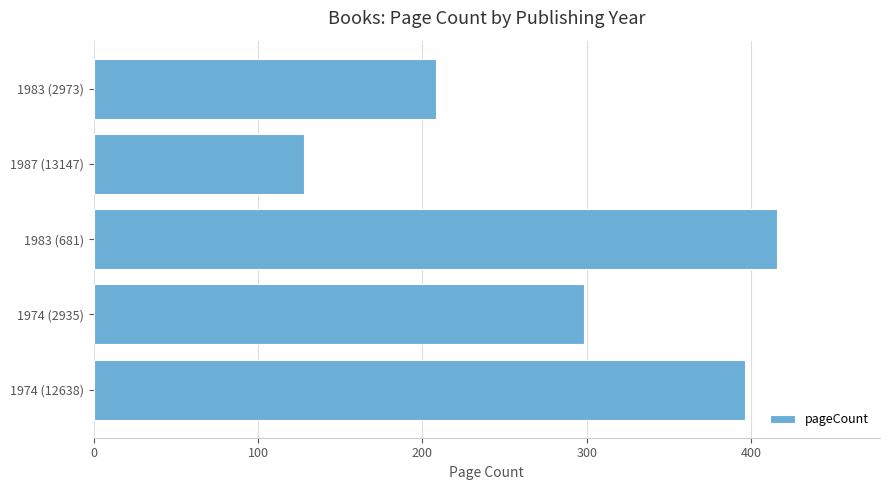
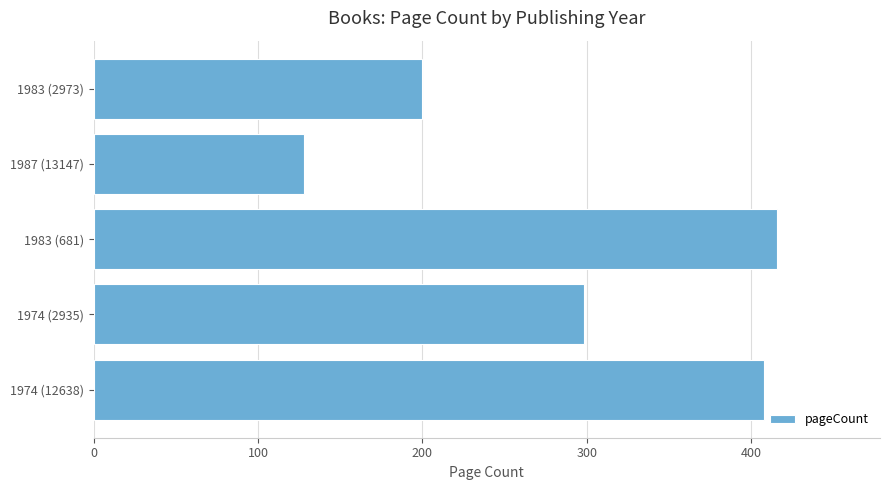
1983 (2973): 208 -> 200
1974 (12638): 396 -> 408
